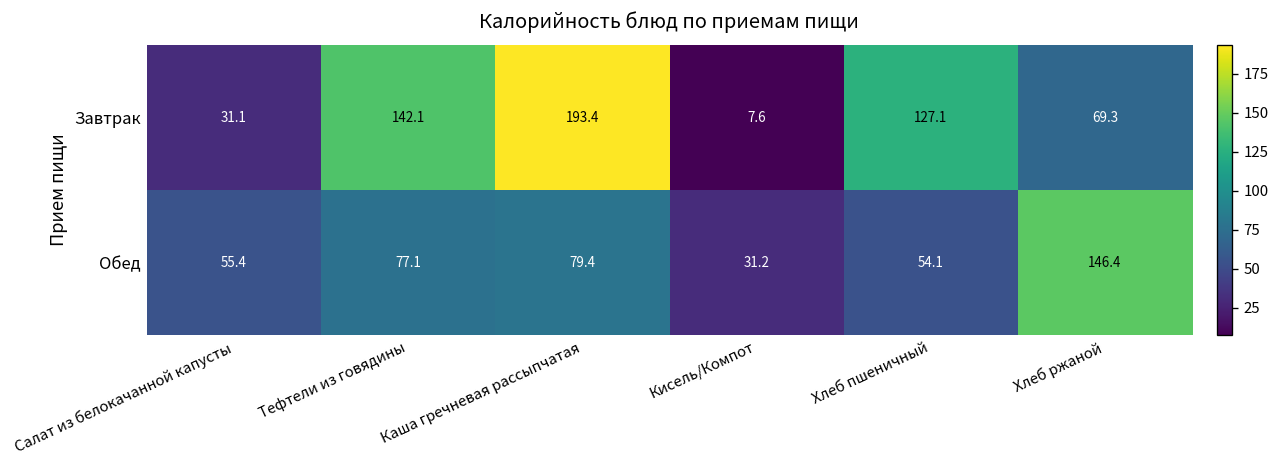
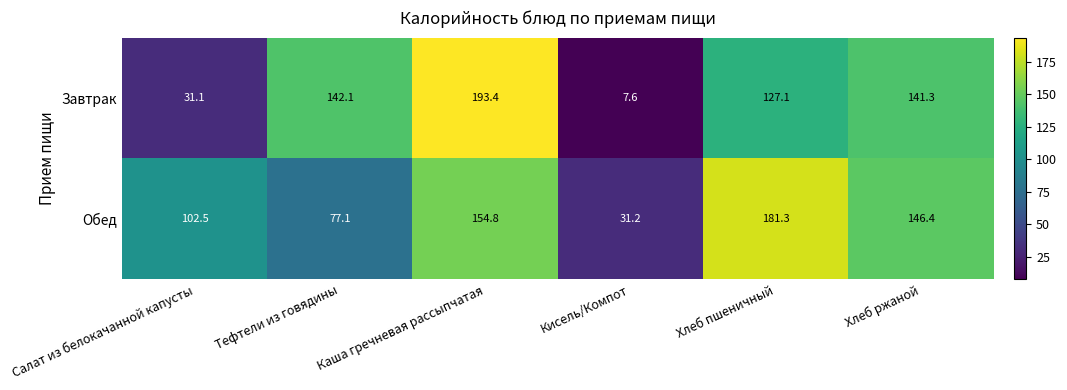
Завтрак, Хлеб ржаной: 69.3 -> 141.3
Обед, Салат из белокачанной капусты: 55.4 -> 102.5
Обед, Каша гречневая рассыпчатая: 79.4 -> 154.8
Обед, Хлеб пшеничный: 54.1 -> 181.3
